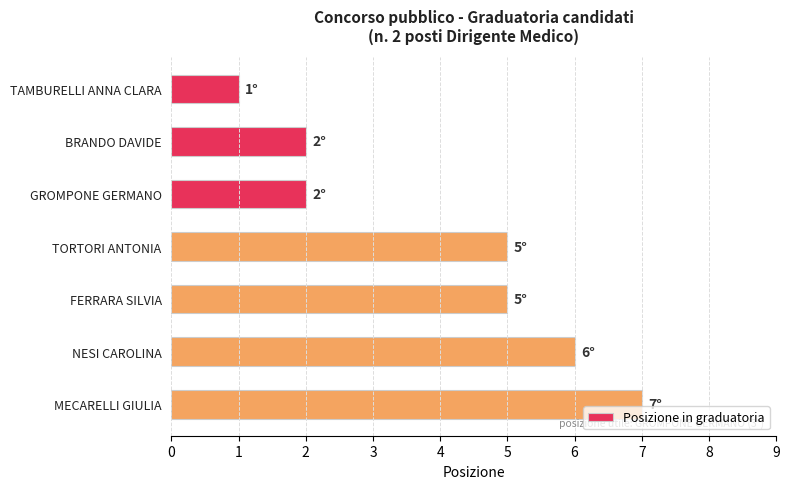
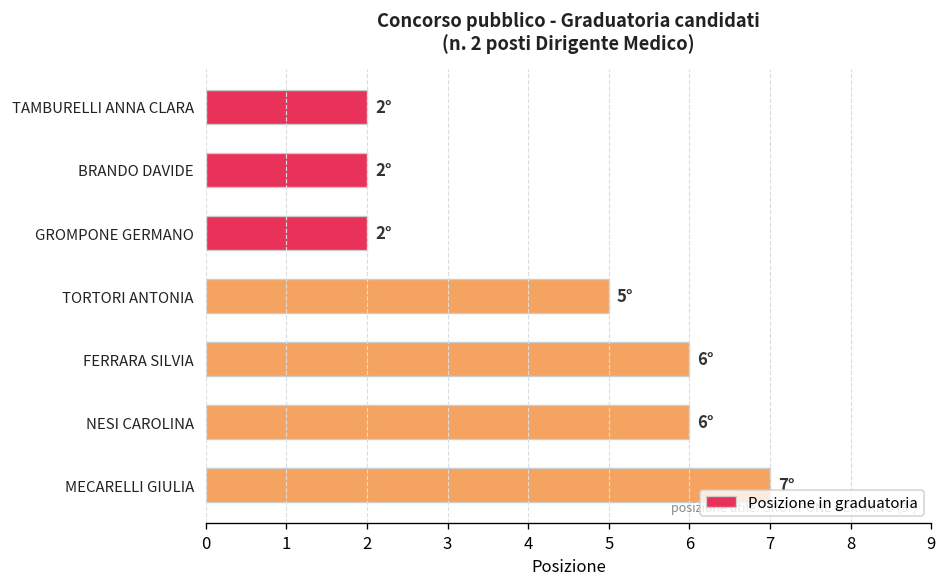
TAMBURELLI ANNA CLARA: 1° -> 2°
FERRARA SILVIA: 5° -> 6°
